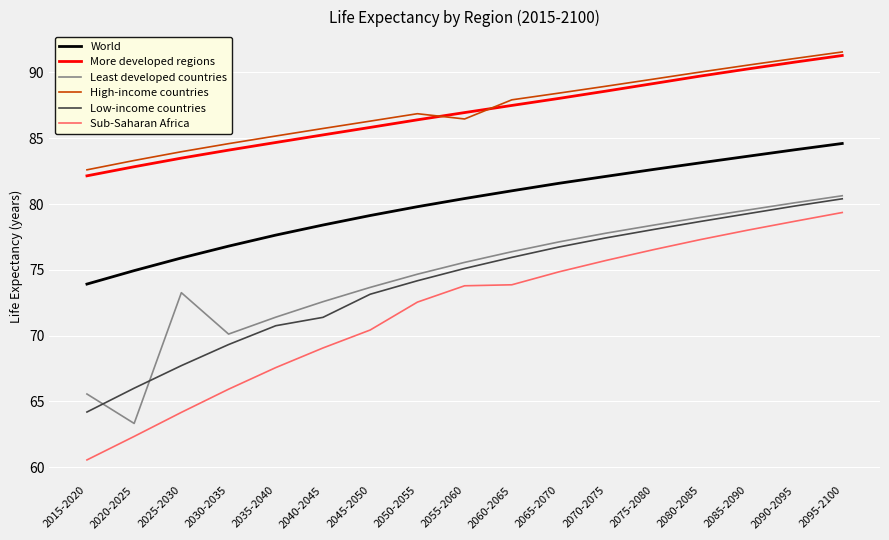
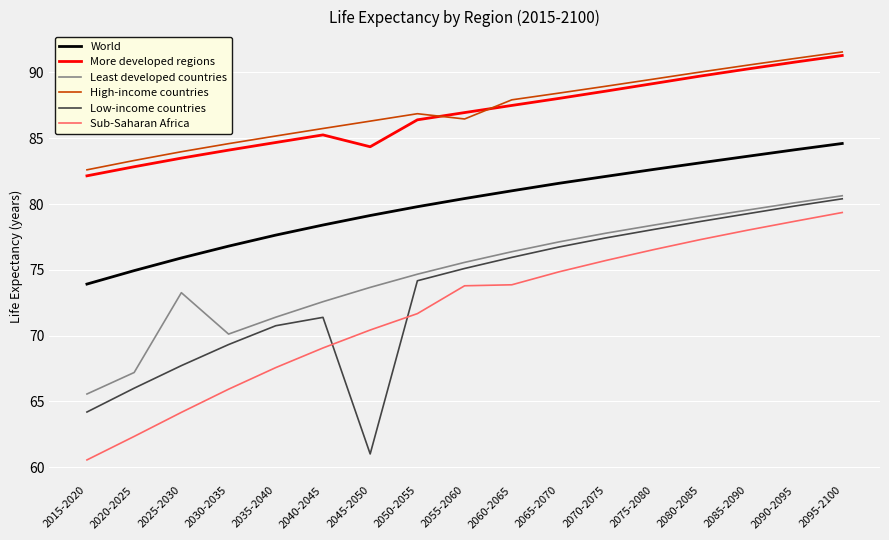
Least developed countries, 2020-2025: 63.3 -> 67.2
More developed regions, 2045-2050: 85.8 -> 84.4
Low-income countries, 2045-2050: 73.1 -> 61.0
Sub-Saharan Africa, 2050-2055: 72.5 -> 71.7
